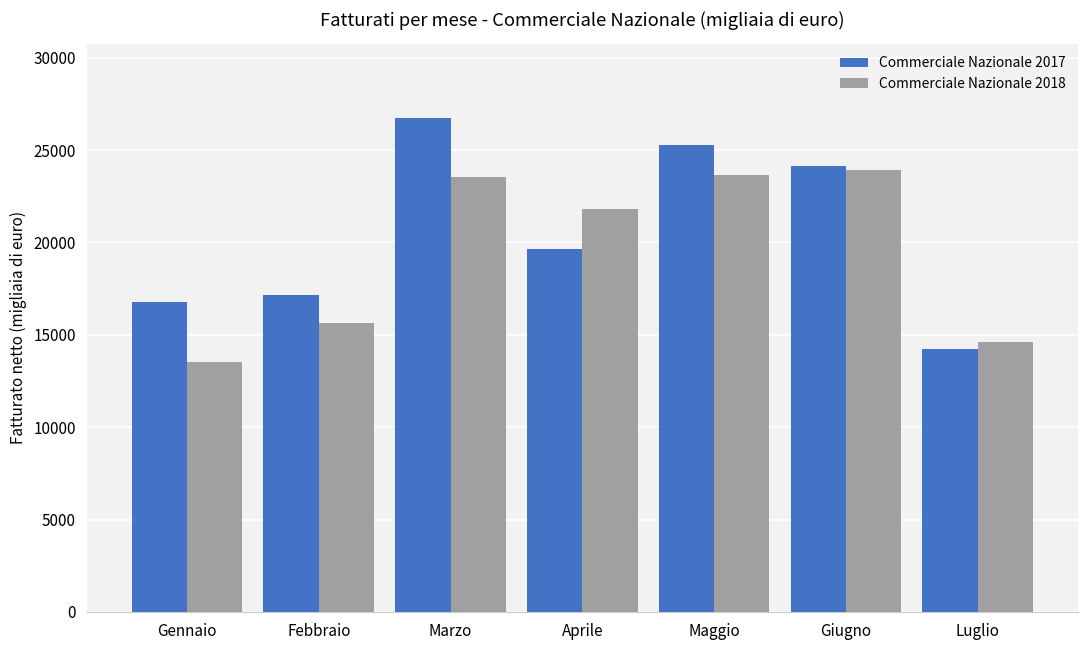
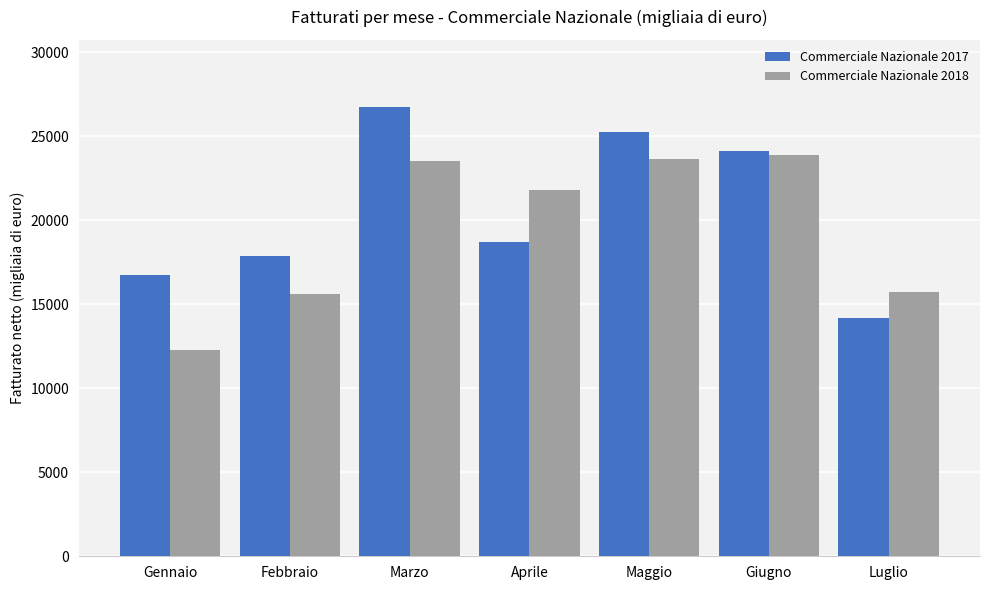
Commerciale Nazionale 2018, Gennaio: 13500 -> 12300
Commerciale Nazionale 2017, Febbraio: 17100 -> 17900
Commerciale Nazionale 2017, Aprile: 19700 -> 18700
Commerciale Nazionale 2018, Luglio: 14600 -> 15800
